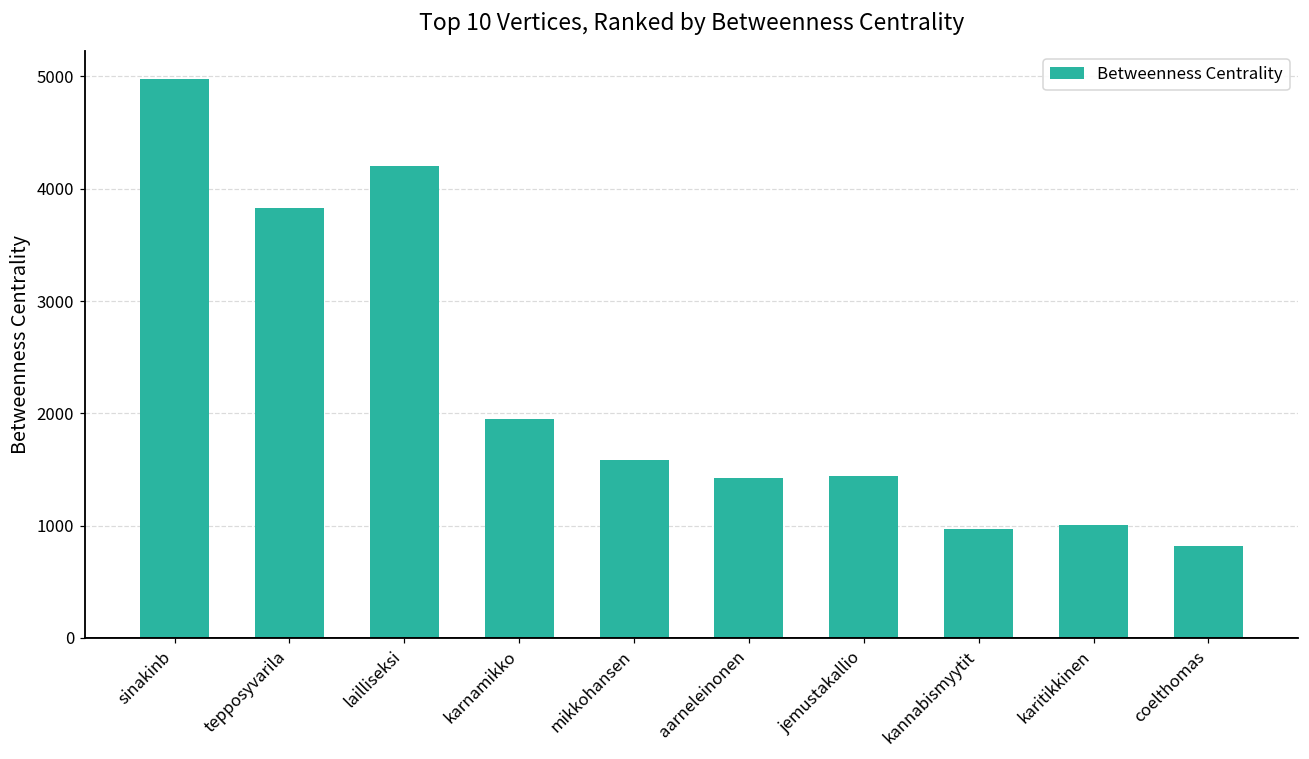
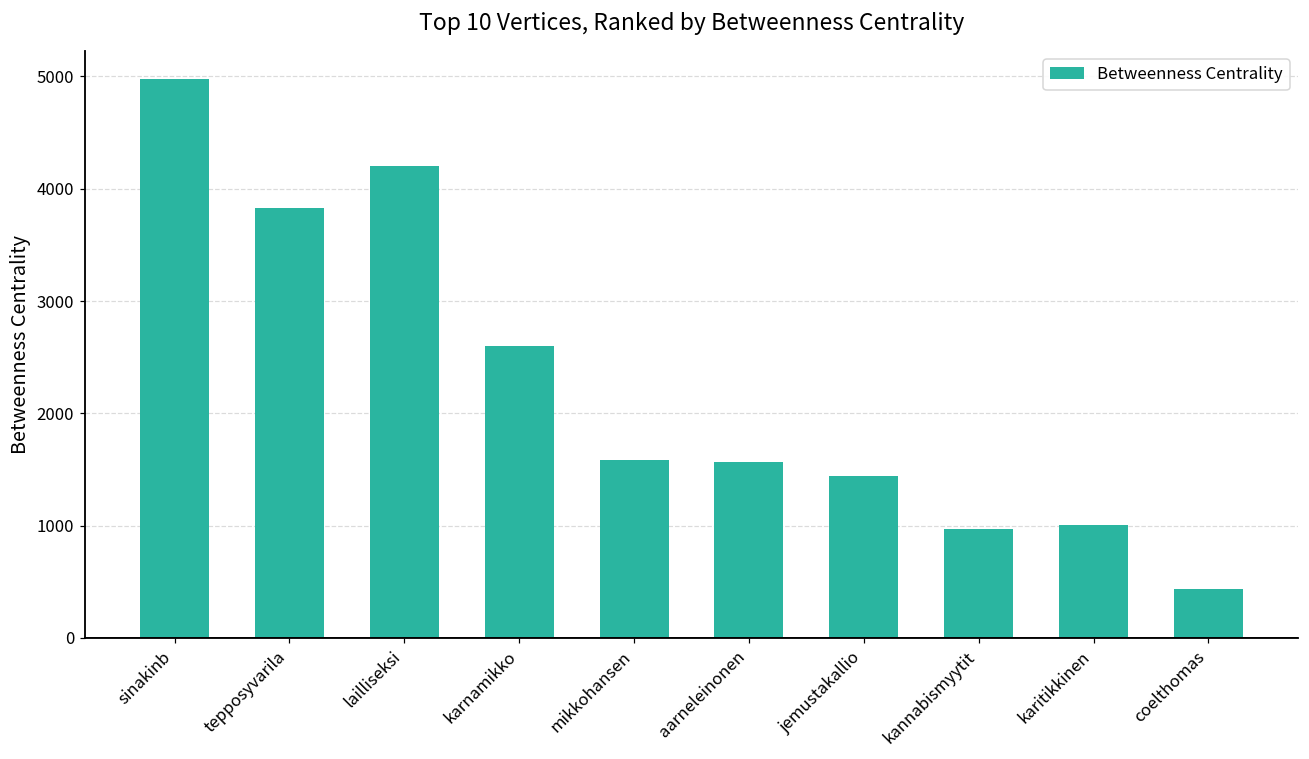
karnamikko: 1950 -> 2600
aarneleinonen: 1420 -> 1570
coelthomas: 820 -> 430
